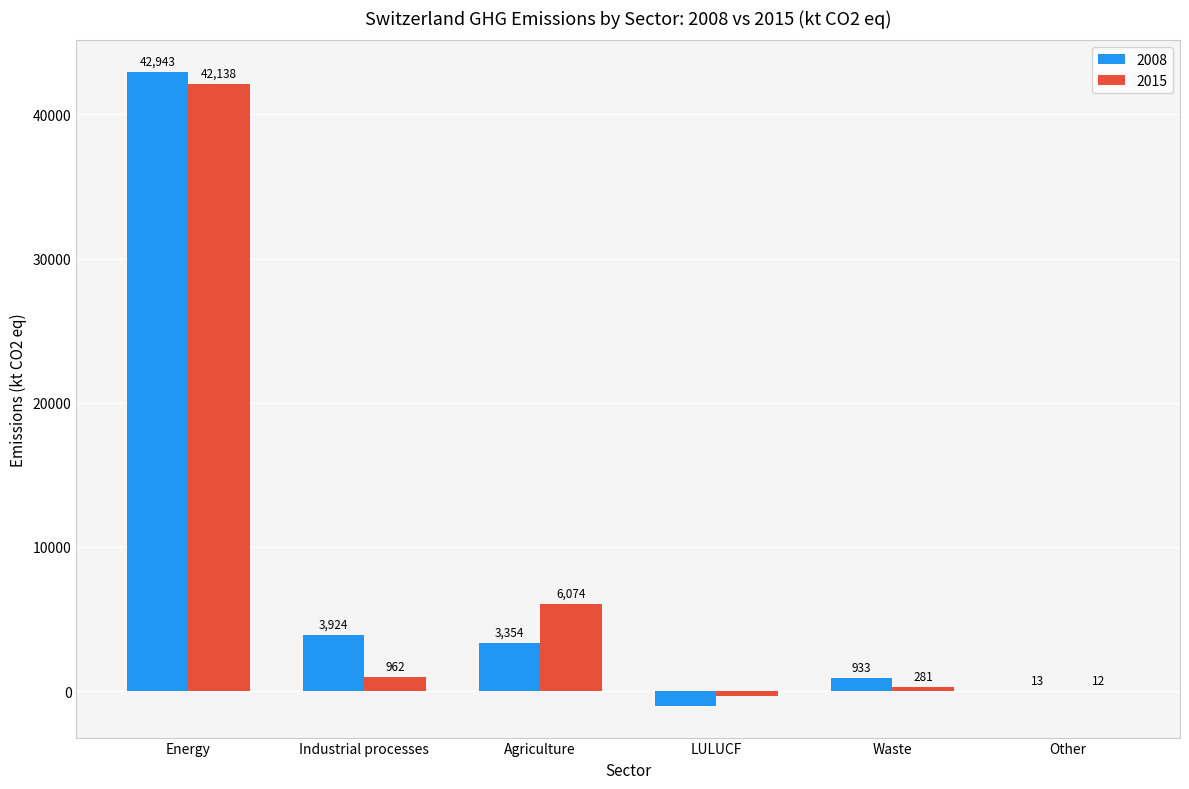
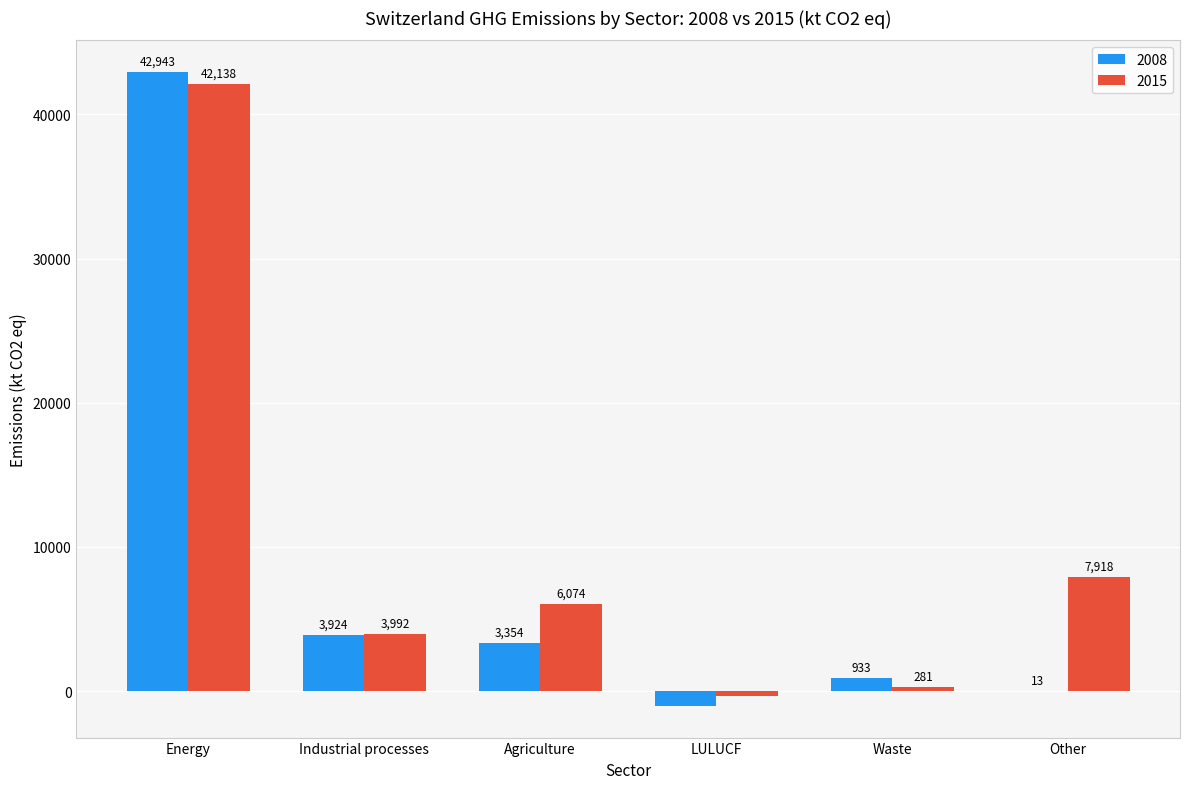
2015, Industrial processes: 962 -> 3,992
2015, Other: 12 -> 7,918
